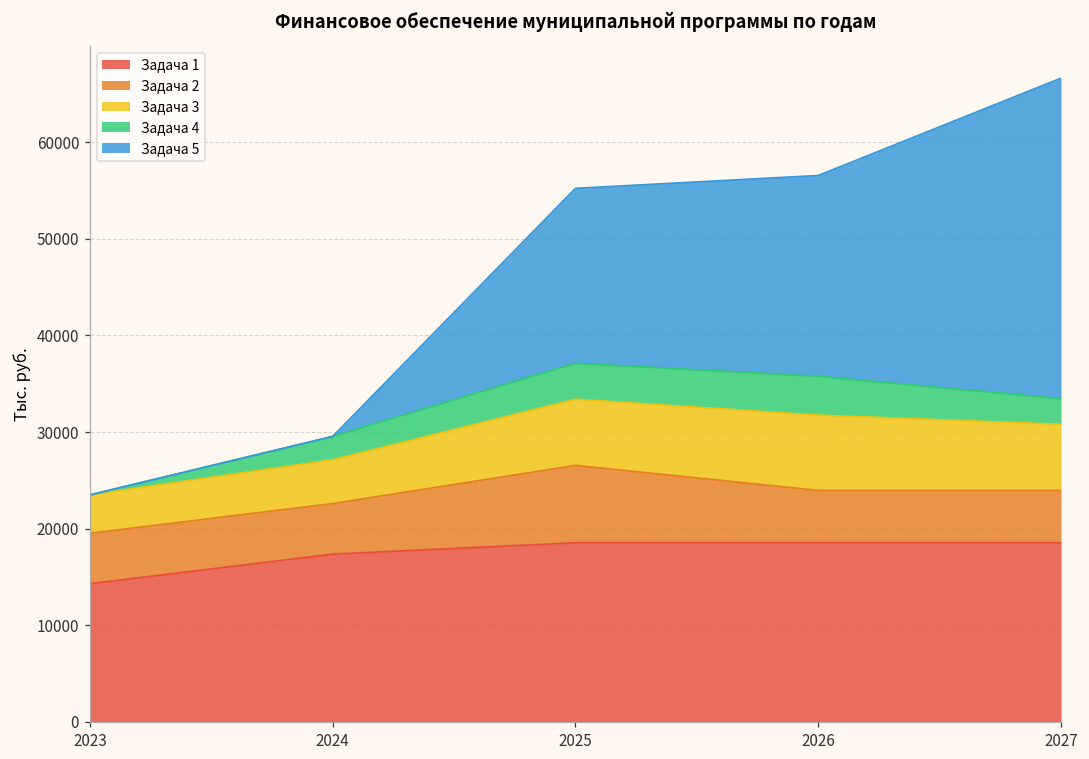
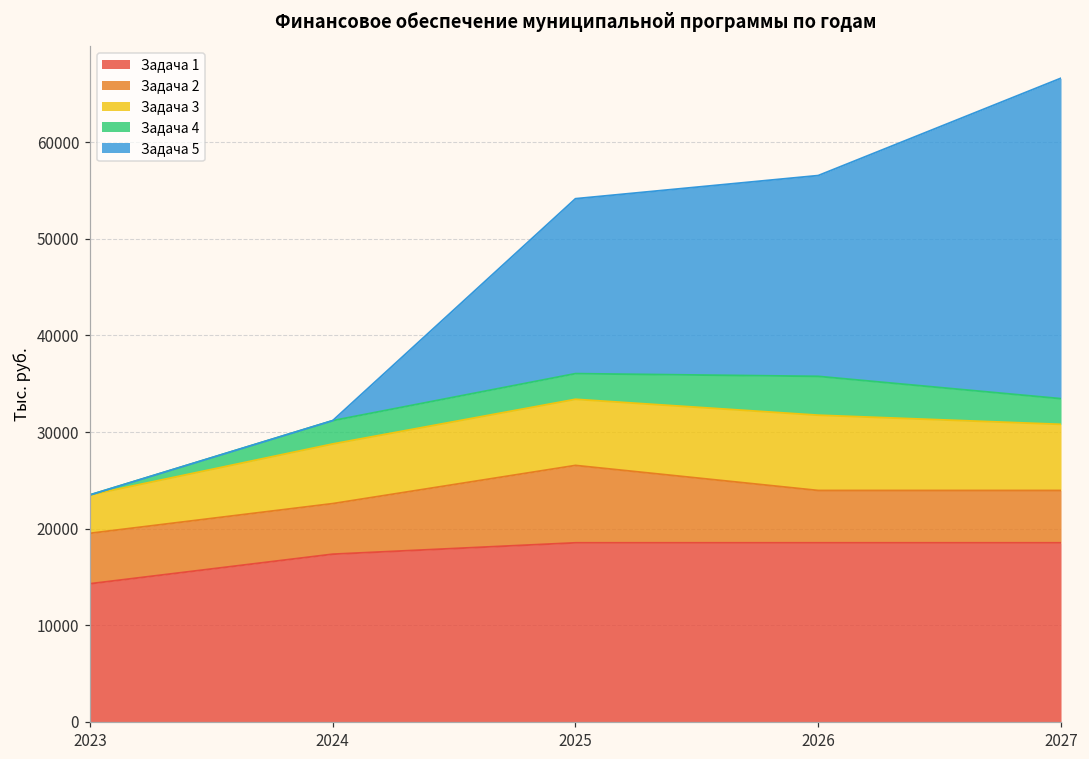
Задача 3, 2024: 5000 -> 6000
Задача 4, 2025: 4000 -> 3000
